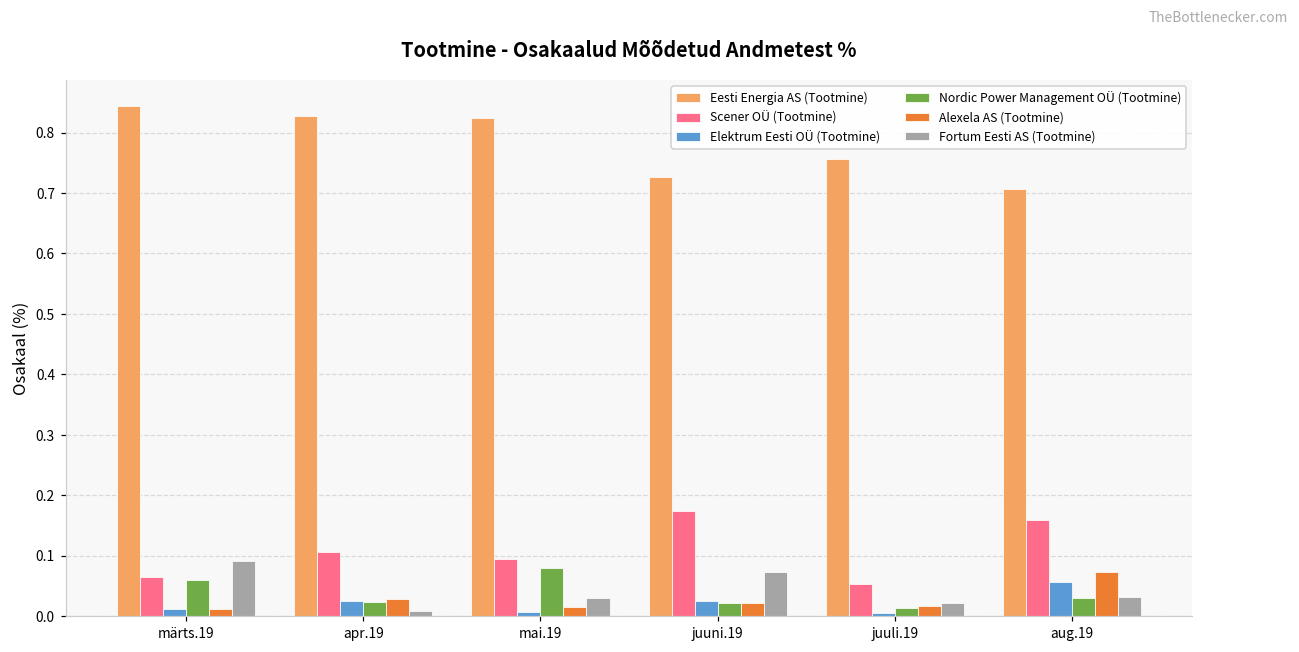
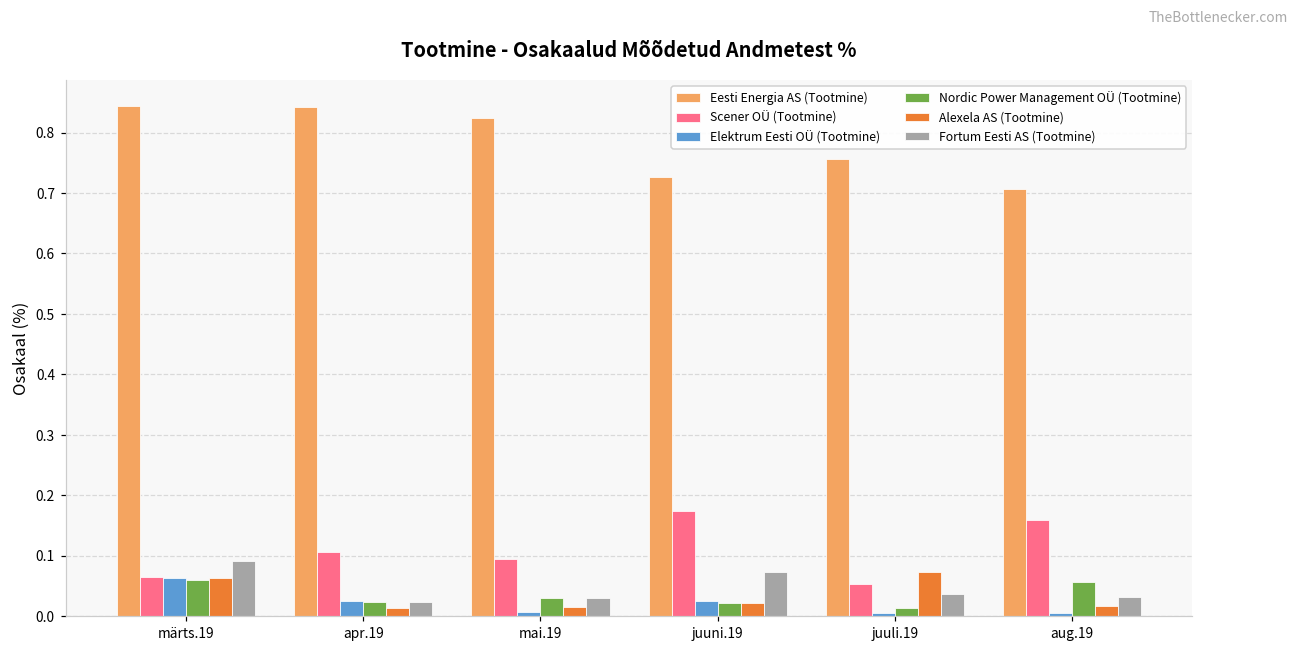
Elektrum Eesti OÜ (Tootmine), märts.19: 0.01 -> 0.06
Alexela AS (Tootmine), märts.19: 0.01 -> 0.06
Eesti Energia AS (Tootmine), apr.19: 0.83 -> 0.84
Alexela AS (Tootmine), apr.19: 0.03 -> 0.01
Fortum Eesti AS (Tootmine), apr.19: 0.01 -> 0.02
Nordic Power Management OÜ (Tootmine), mai.19: 0.08 -> 0.03
Alexela AS (Tootmine), juuli.19: 0.02 -> 0.07
Fortum Eesti AS (Tootmine), juuli.19: 0.02 -> 0.04
Elektrum Eesti OÜ (Tootmine), aug.19: 0.06 -> 0.01
Nordic Power Management OÜ (Tootmine), aug.19: 0.03 -> 0.06
Alexela AS (Tootmine), aug.19: 0.07 -> 0.02
